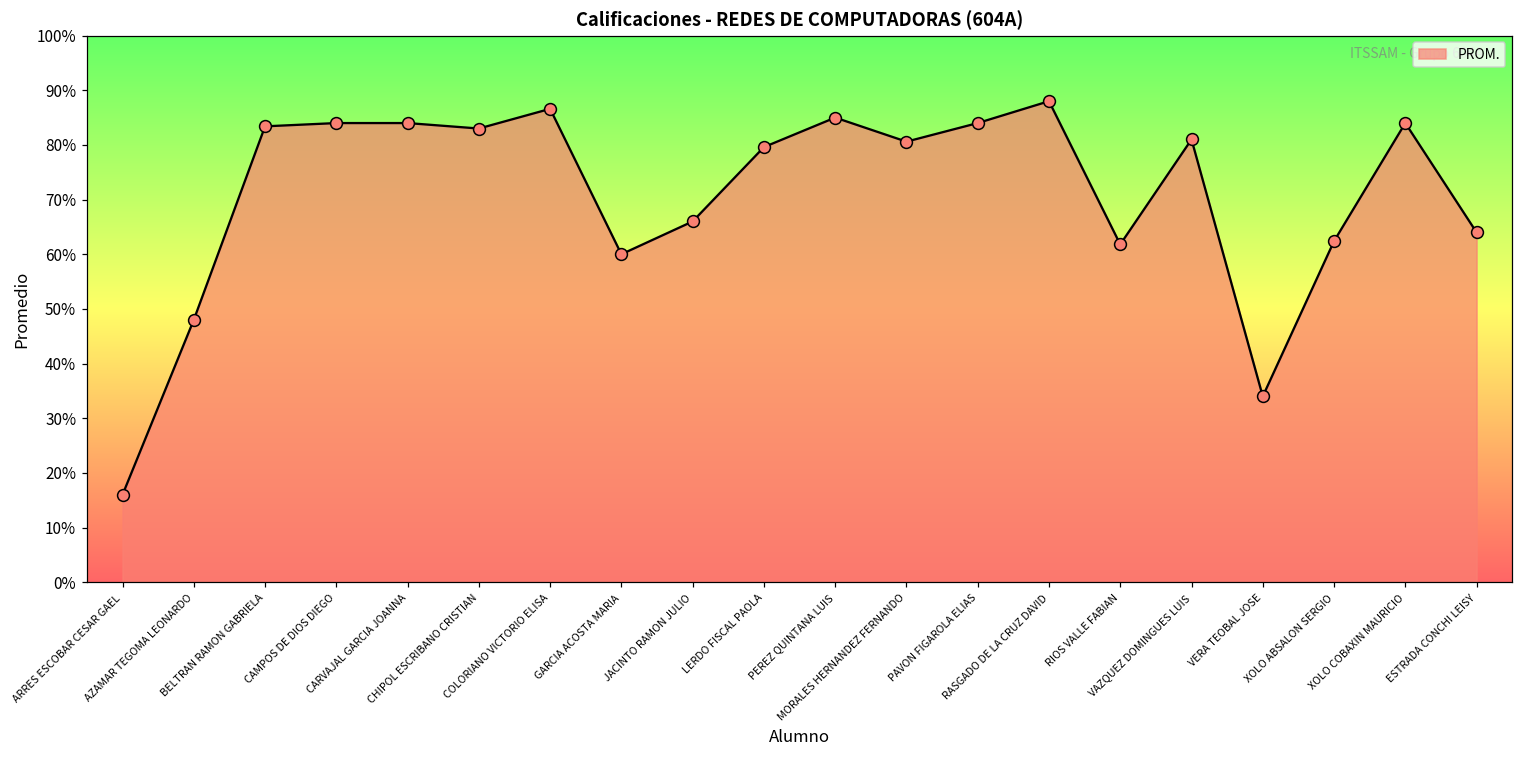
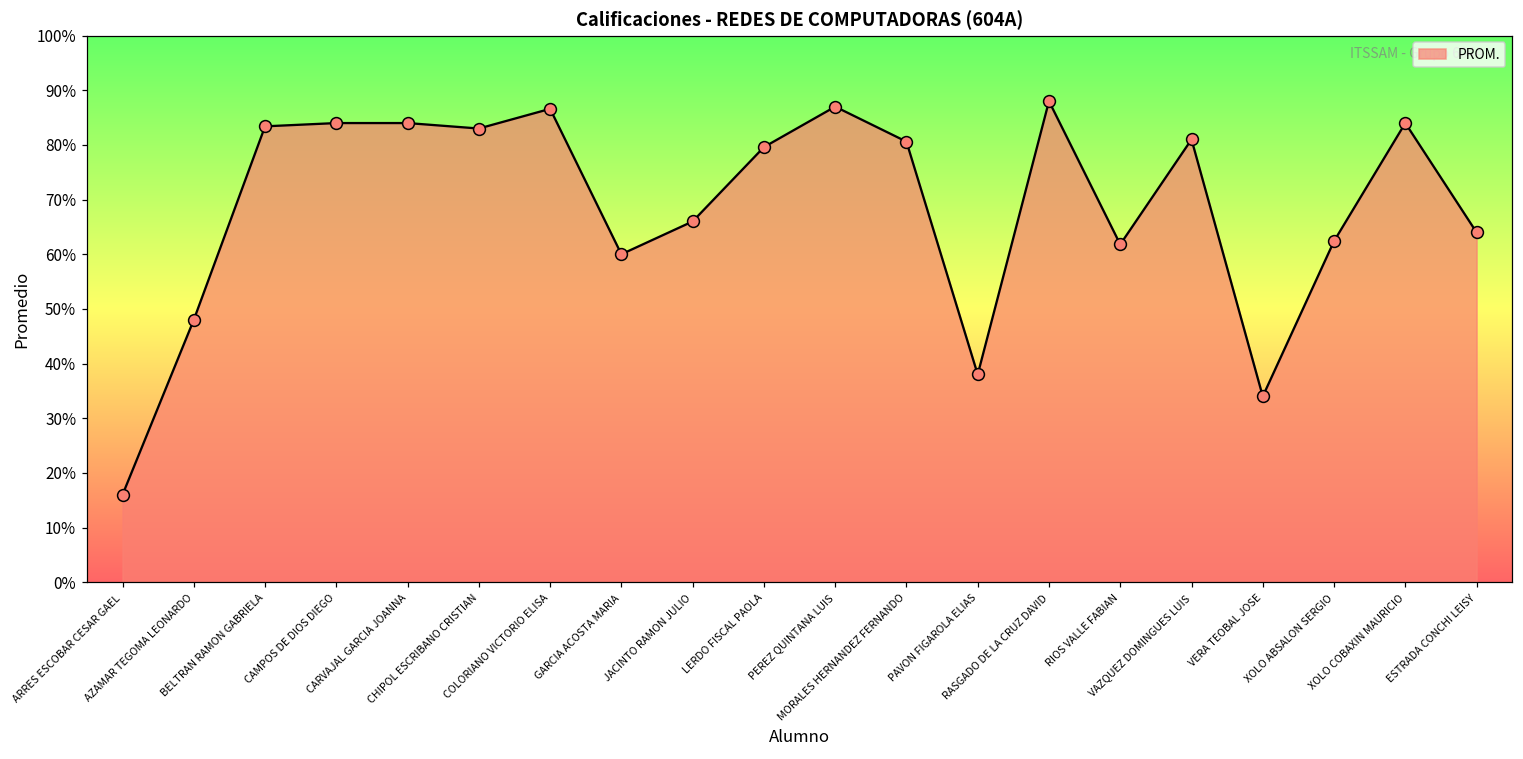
PEREZ QUINTANA LUIS: 85% -> 87%
PAVON FIGAROLA ELIAS: 84% -> 38%
